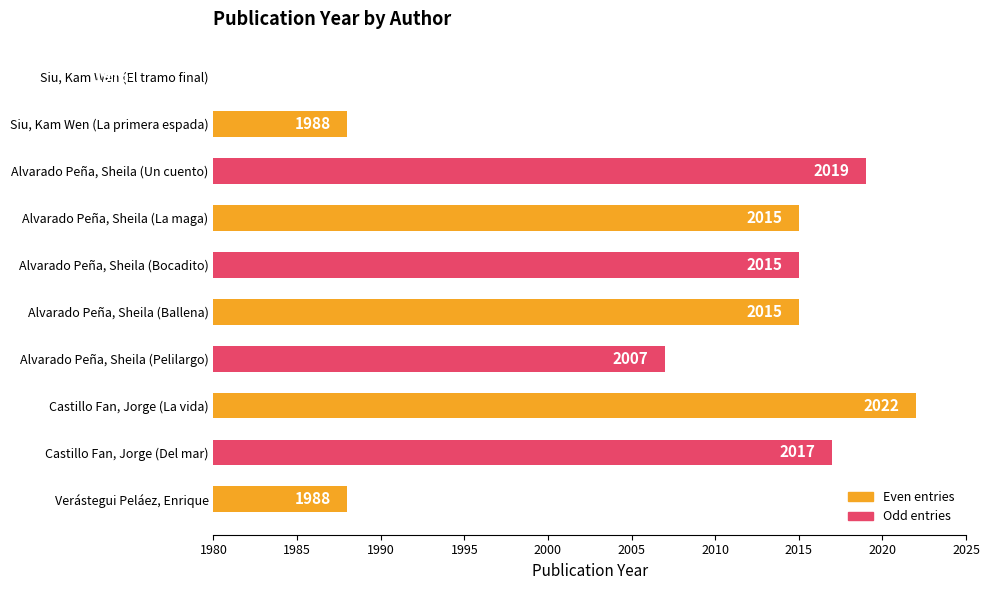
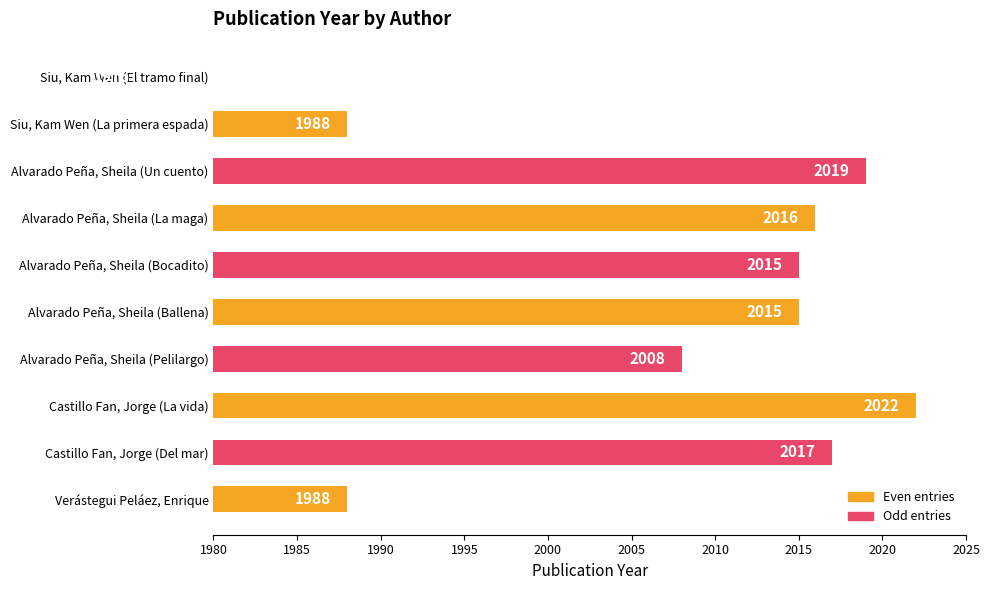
Alvarado Peña, Sheila (La maga): 2015 -> 2016
Alvarado Peña, Sheila (Pelilargo): 2007 -> 2008
